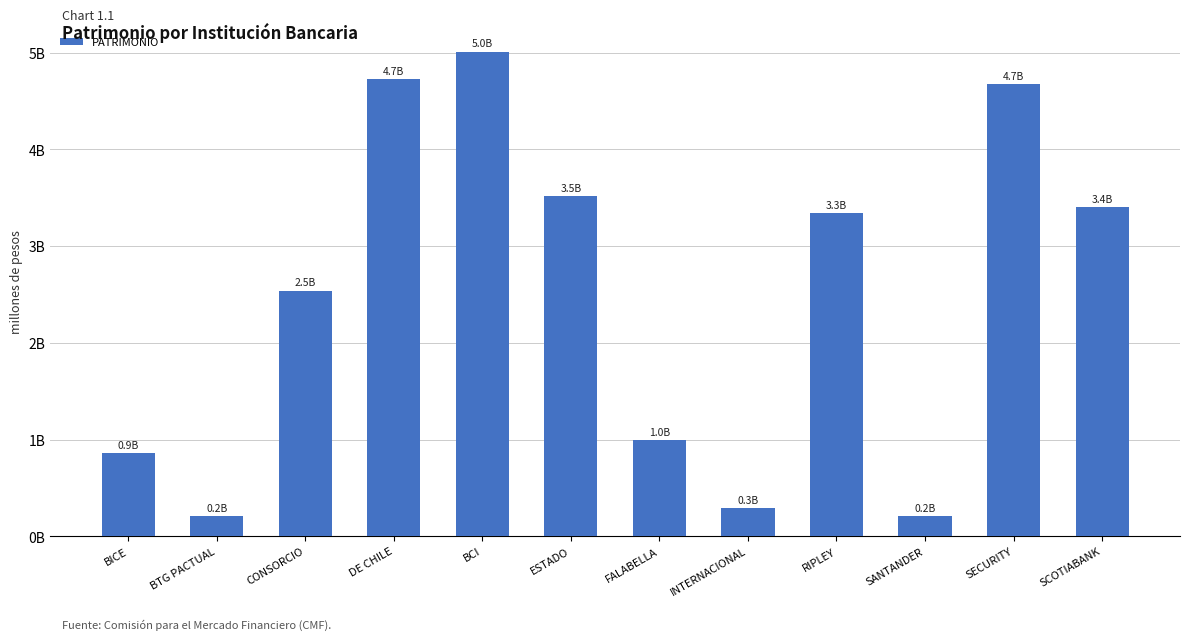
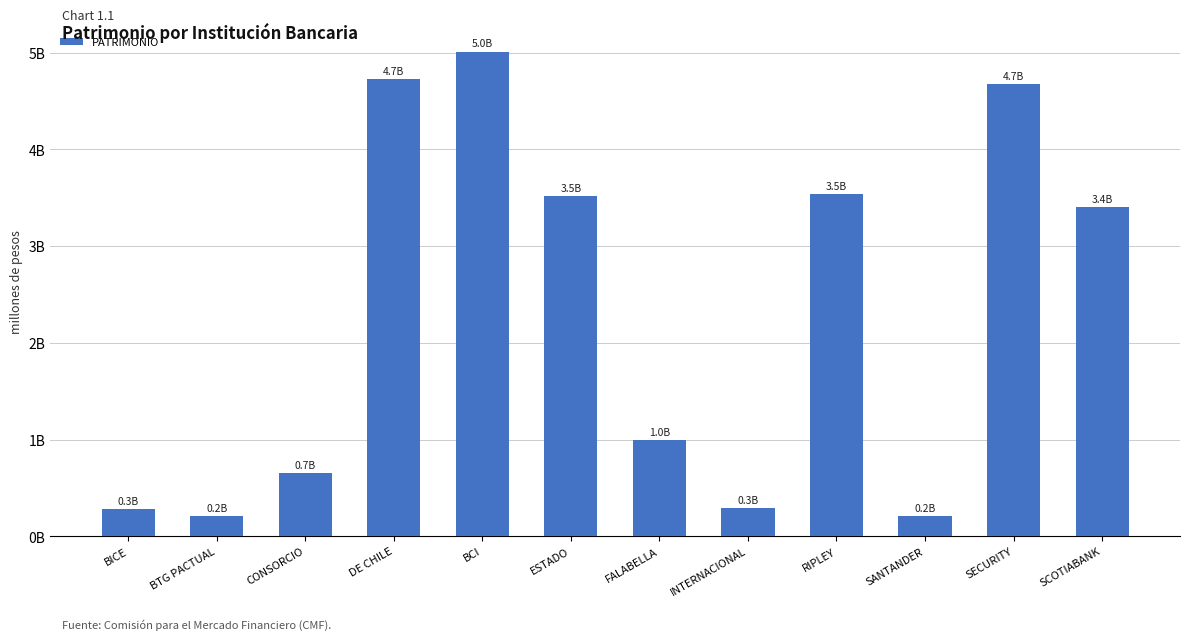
BICE: 0.9B -> 0.3B
CONSORCIO: 2.5B -> 0.7B
RIPLEY: 3.3B -> 3.5B
